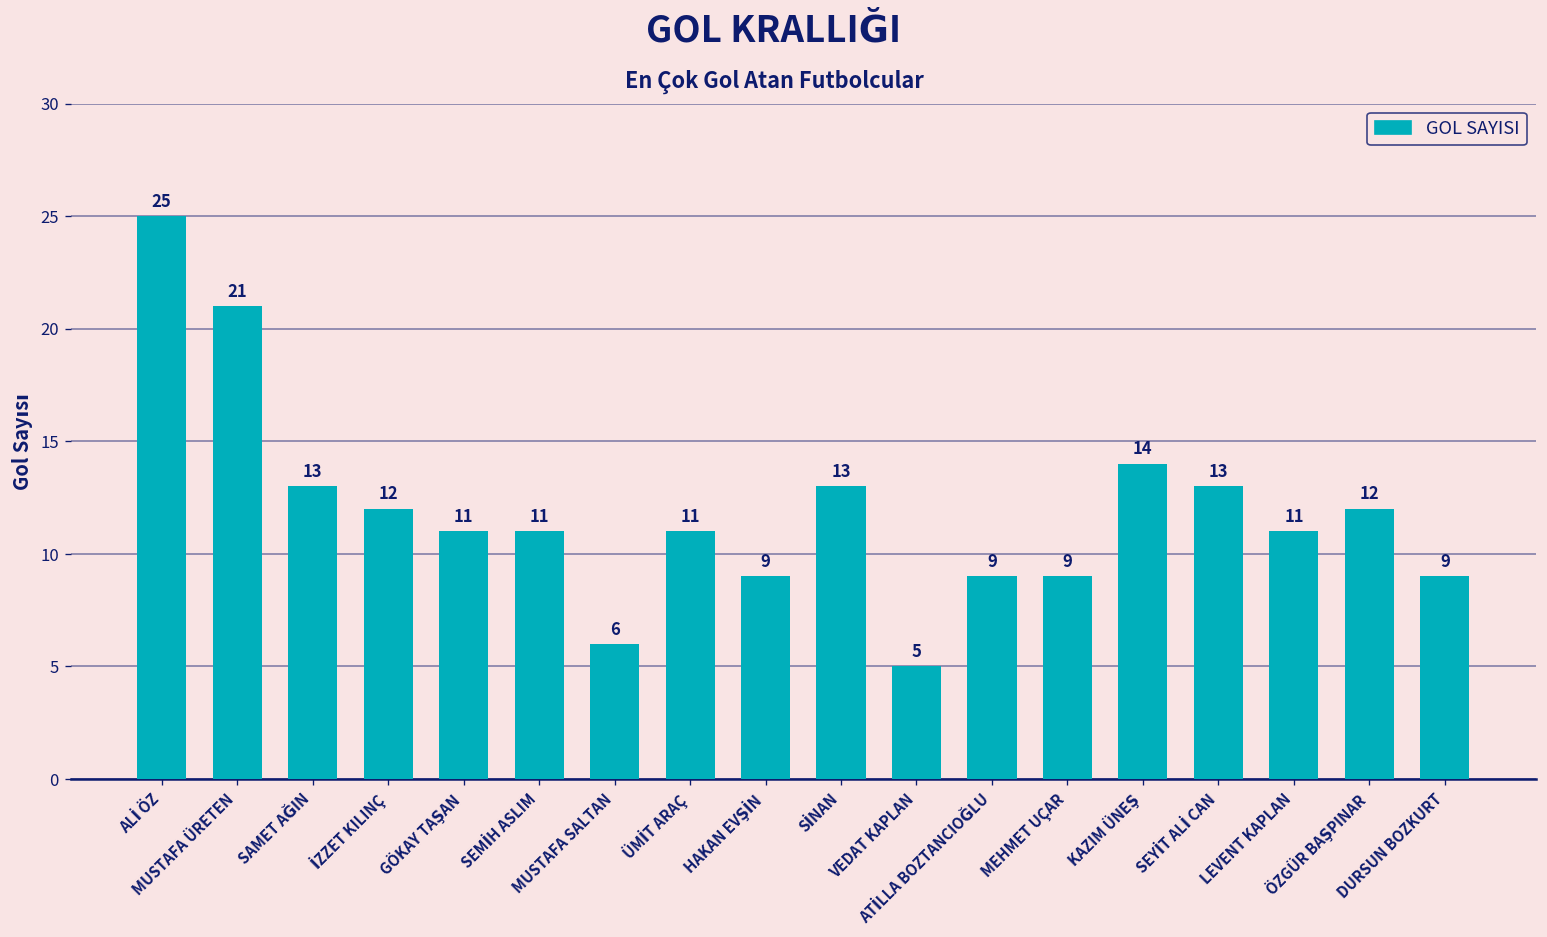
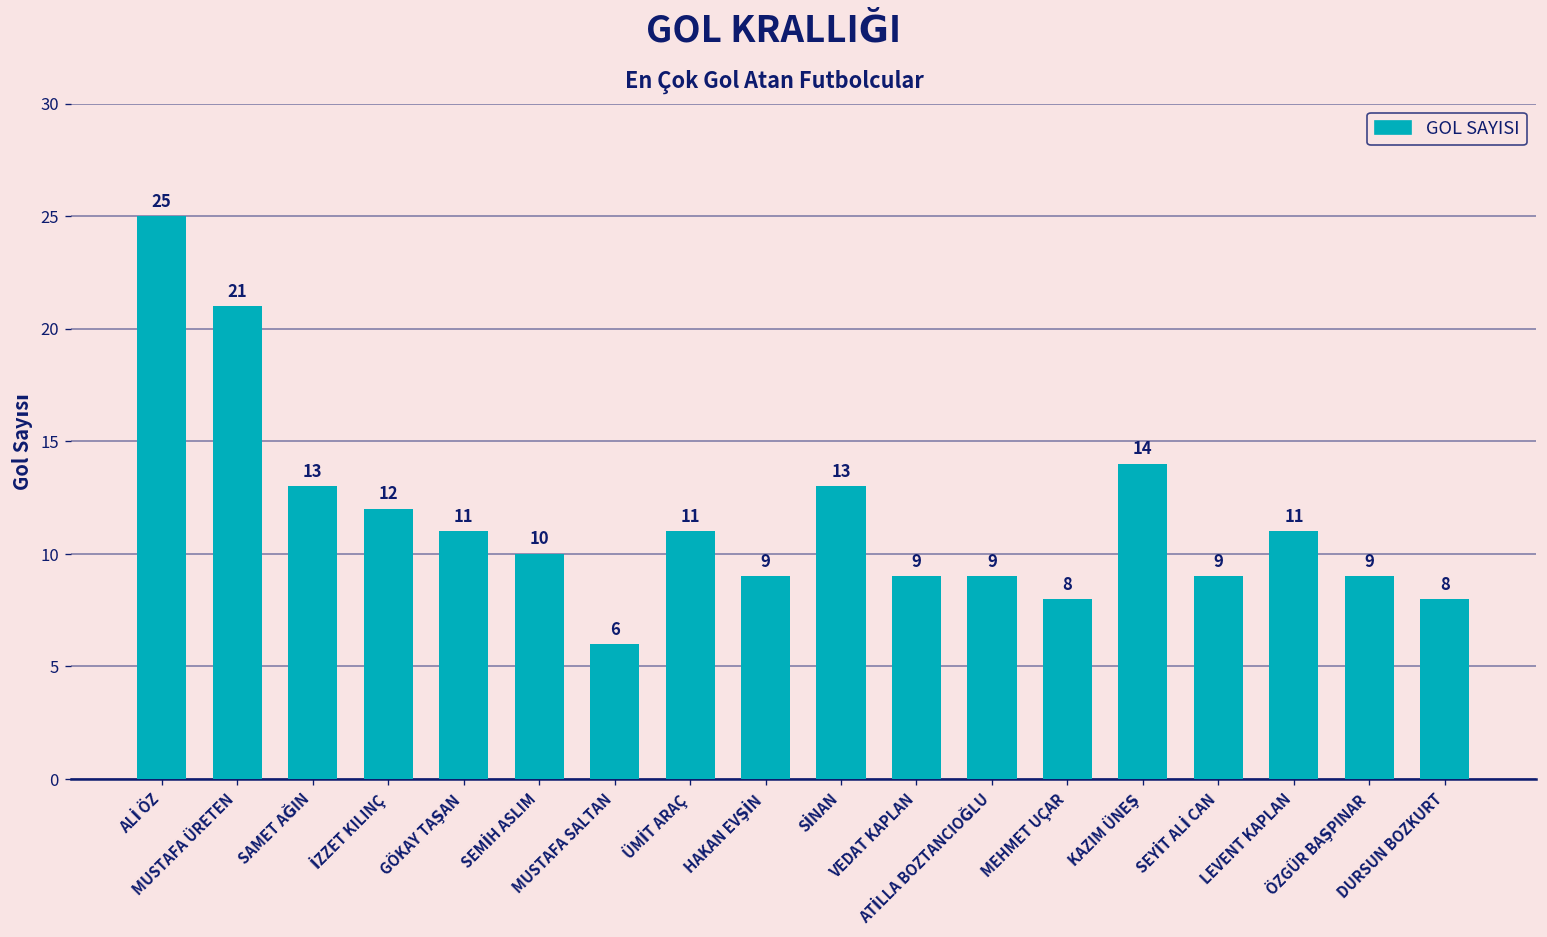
SEMİH ASLIM: 11 -> 10
VEDAT KAPLAN: 5 -> 9
MEHMET UÇAR: 9 -> 8
SEYİT ALİ CAN: 13 -> 9
ÖZGÜR BAŞPINAR: 12 -> 9
DURSUN BOZKURT: 9 -> 8
